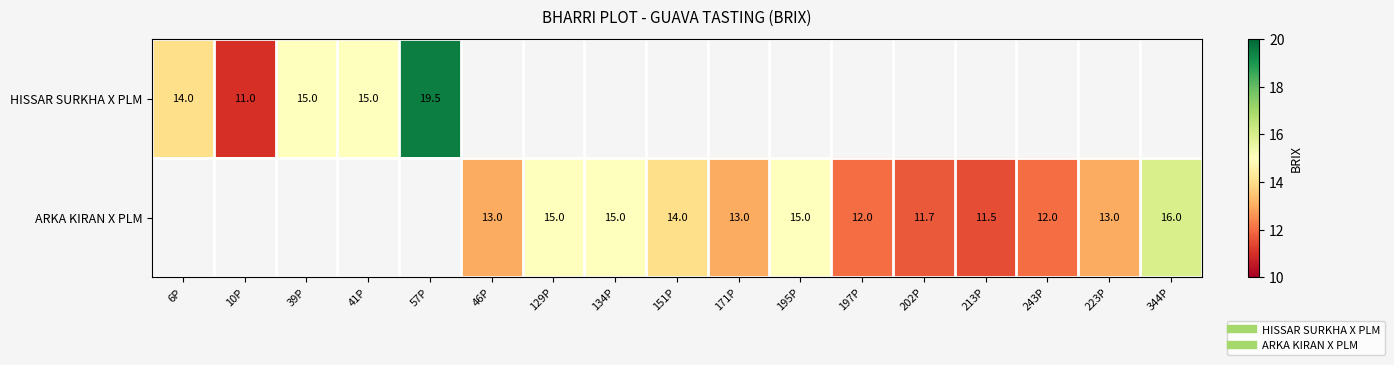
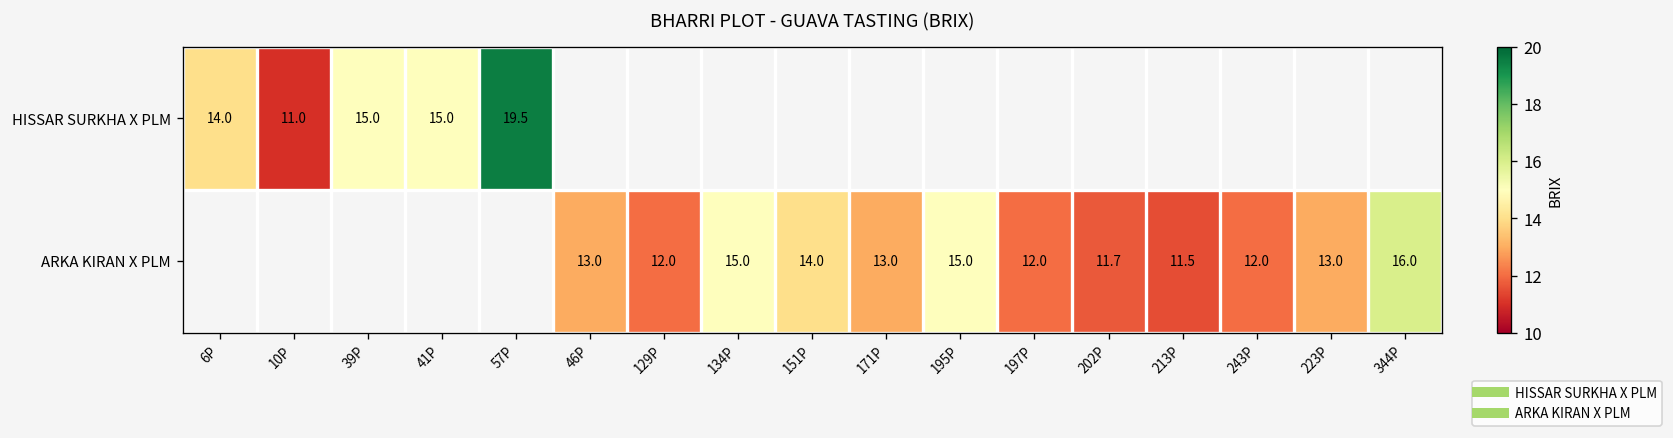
ARKA KIRAN X PLM, 129P: 15.0 -> 12.0
